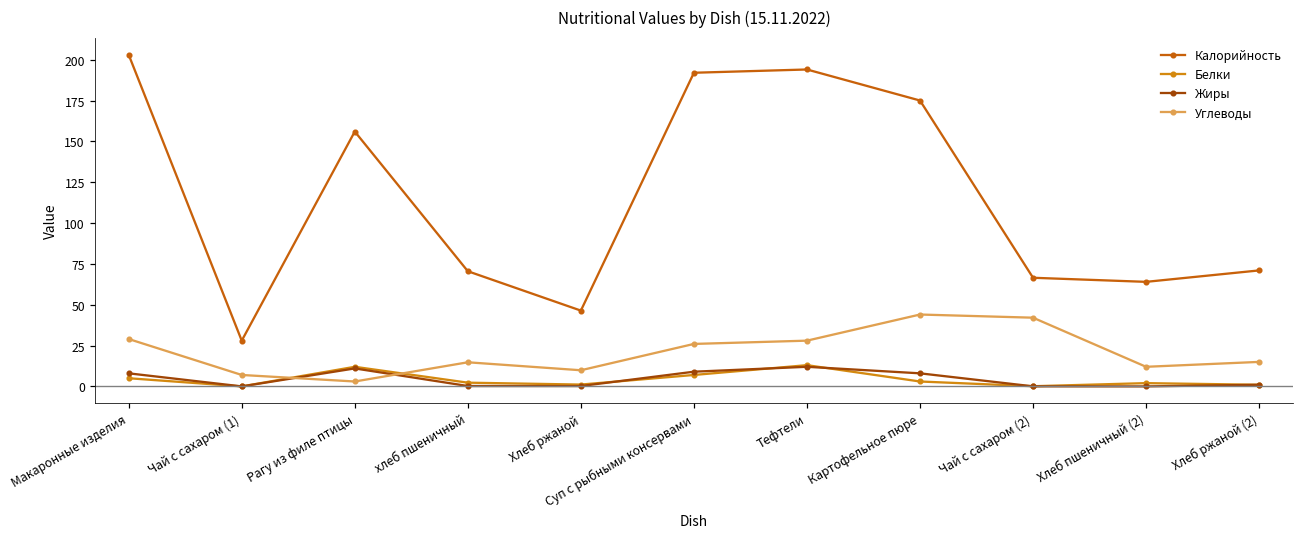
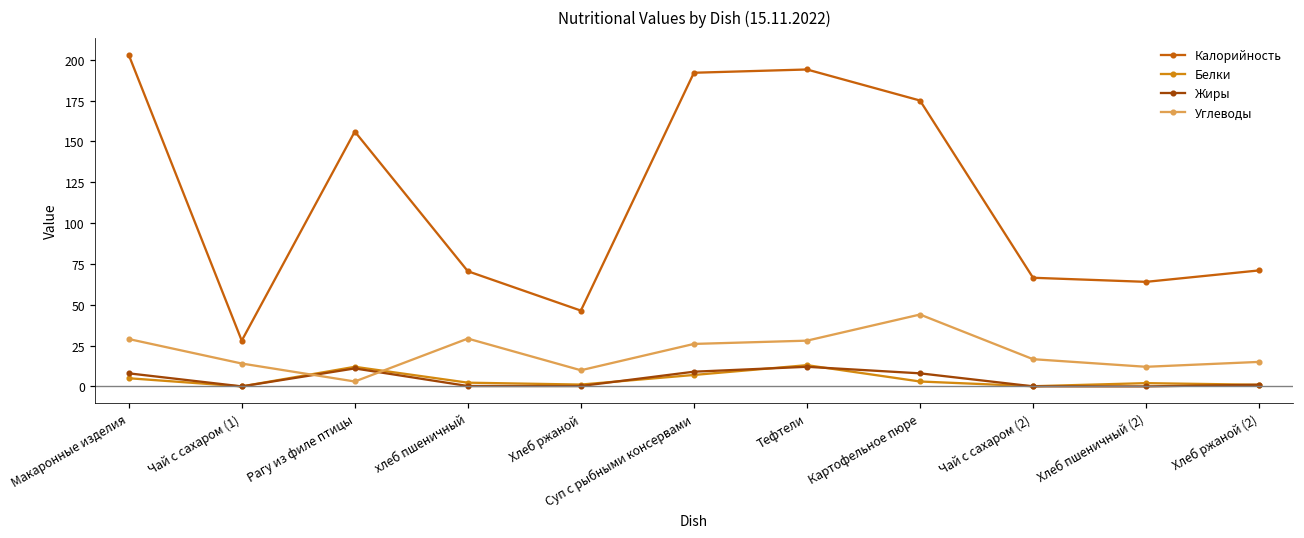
Углеводы, Чай с сахаром (1): 7 -> 14
Углеводы, хлеб пшеничный: 15 -> 29
Углеводы, Чай с сахаром (2): 42 -> 17
